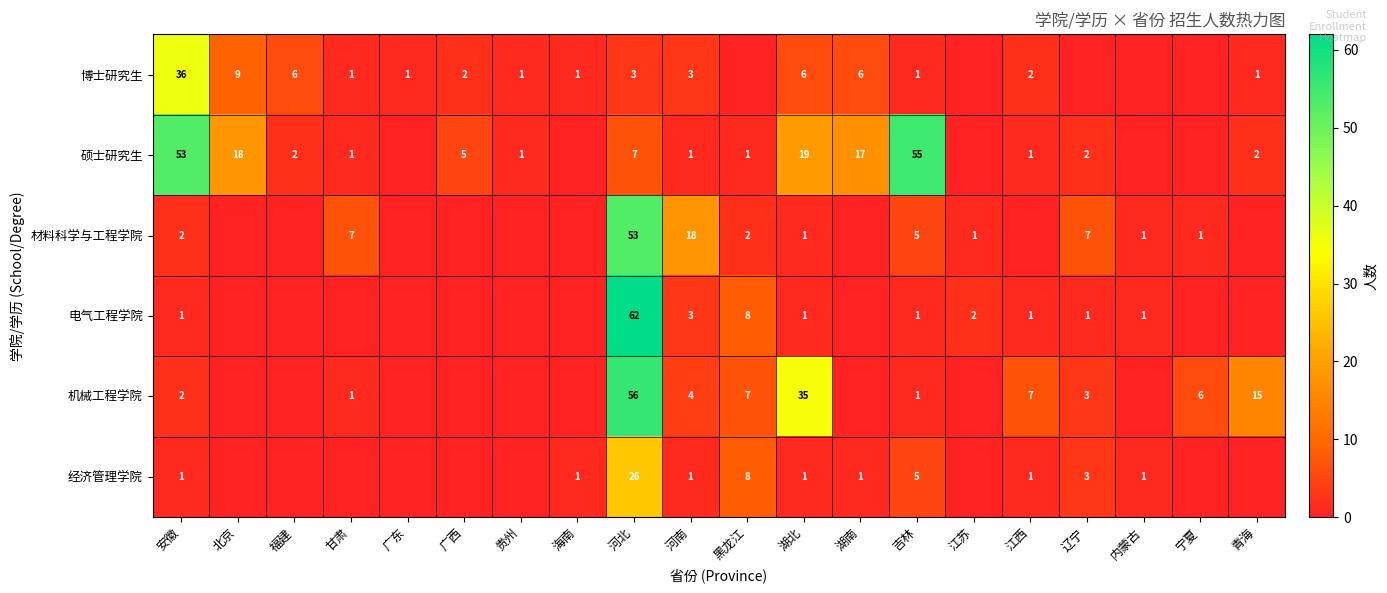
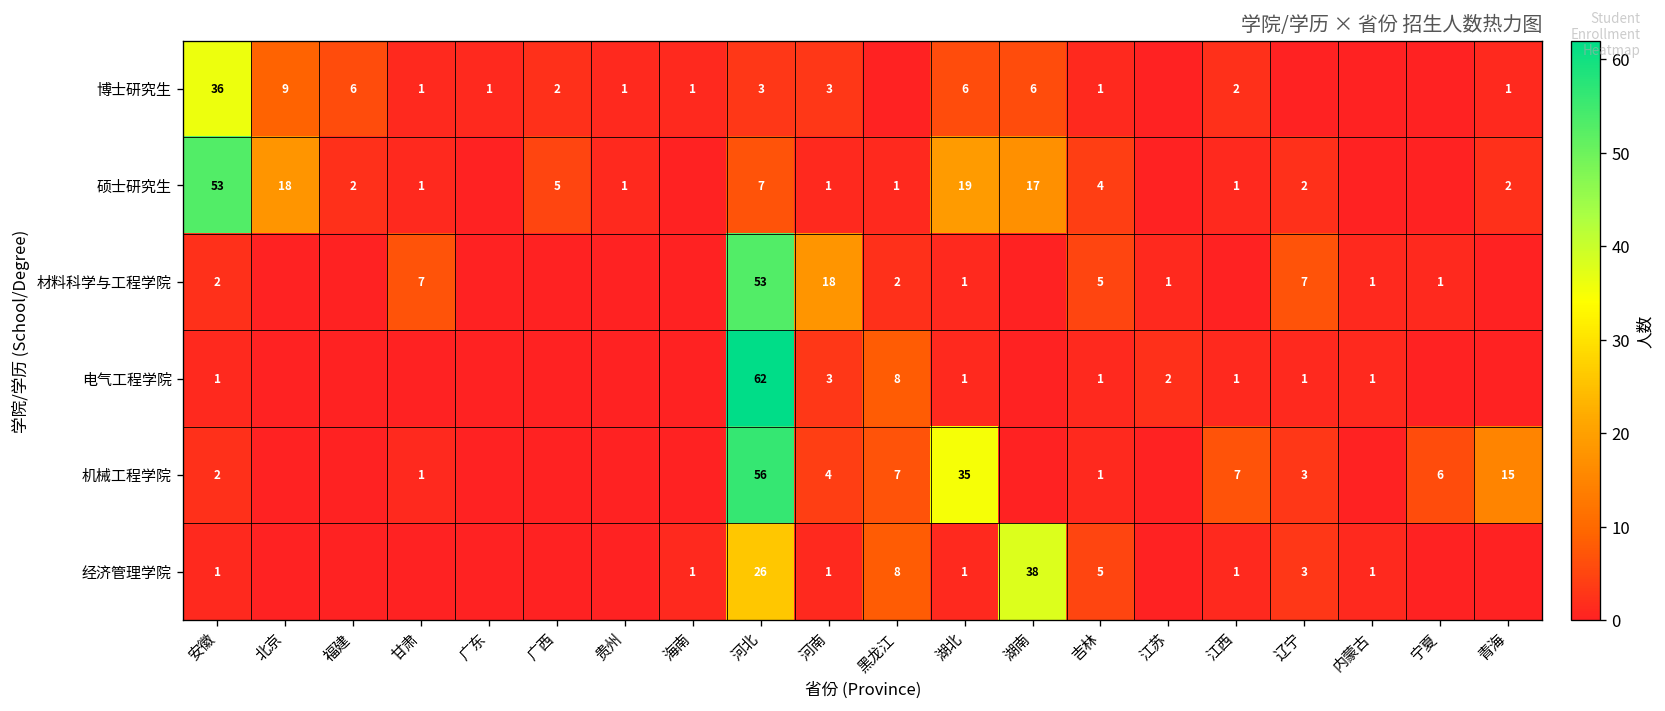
硕士研究生, 吉林: 55 -> 4
经济管理学院, 湖南: 1 -> 38
